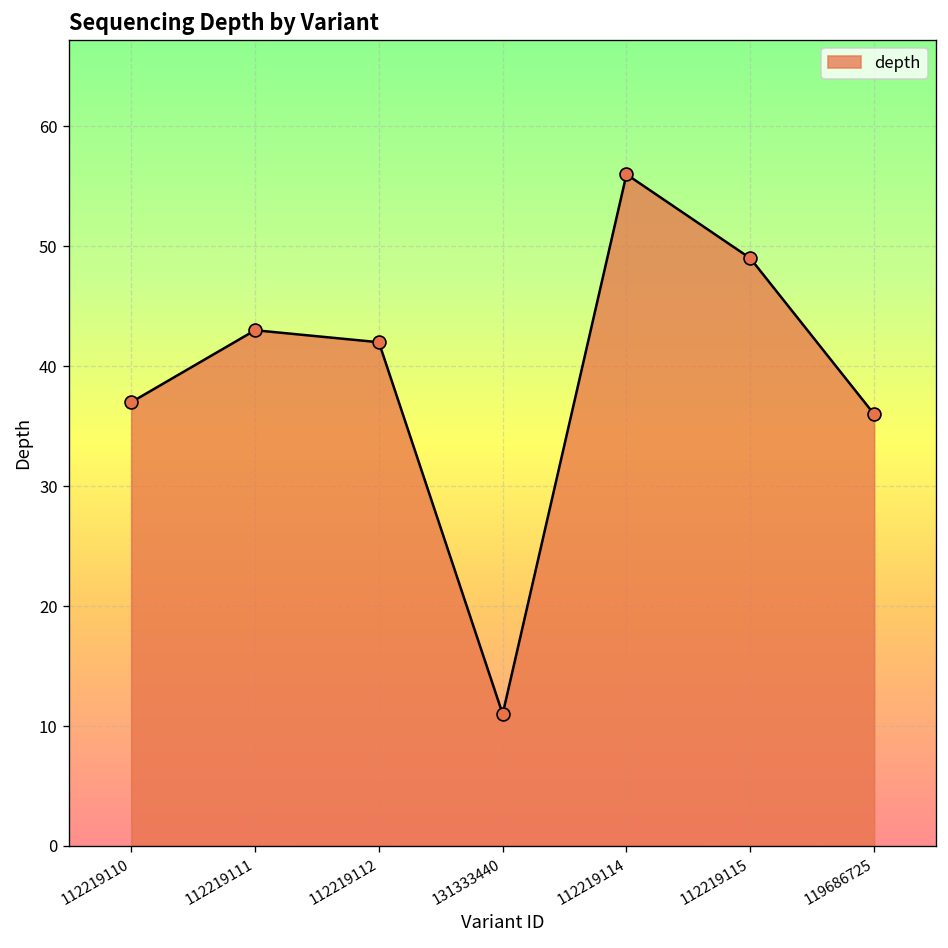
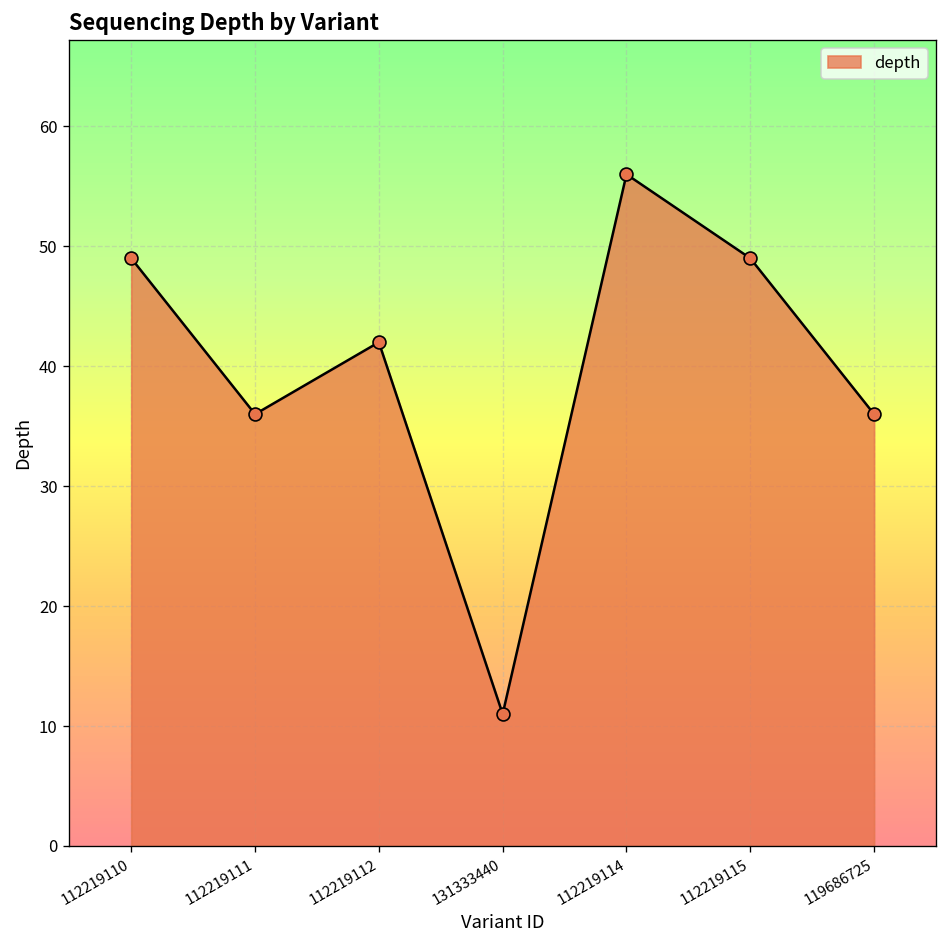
112219110: 37 -> 49
112219111: 43 -> 36
